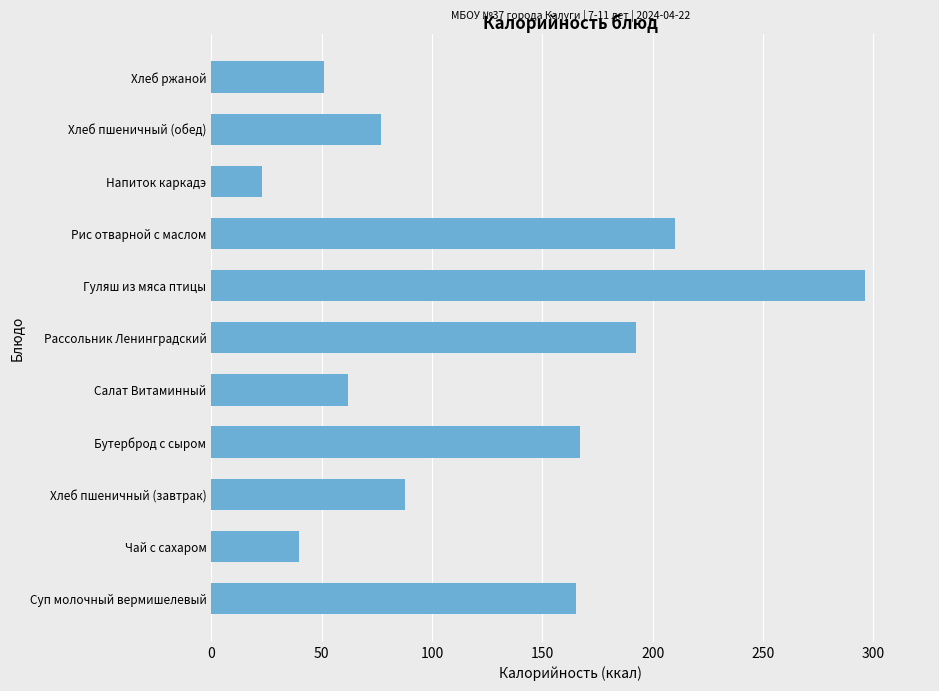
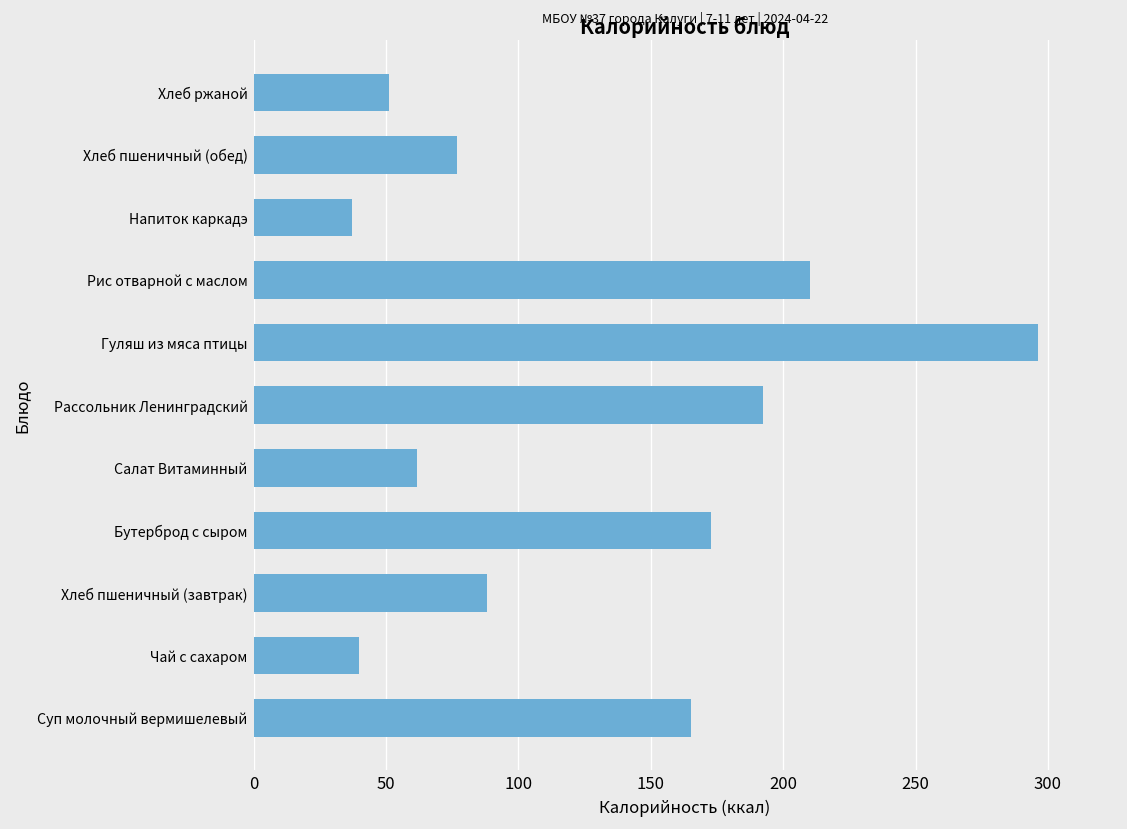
Напиток каркадэ: 23 -> 37
Бутерброд с сыром: 167 -> 173
